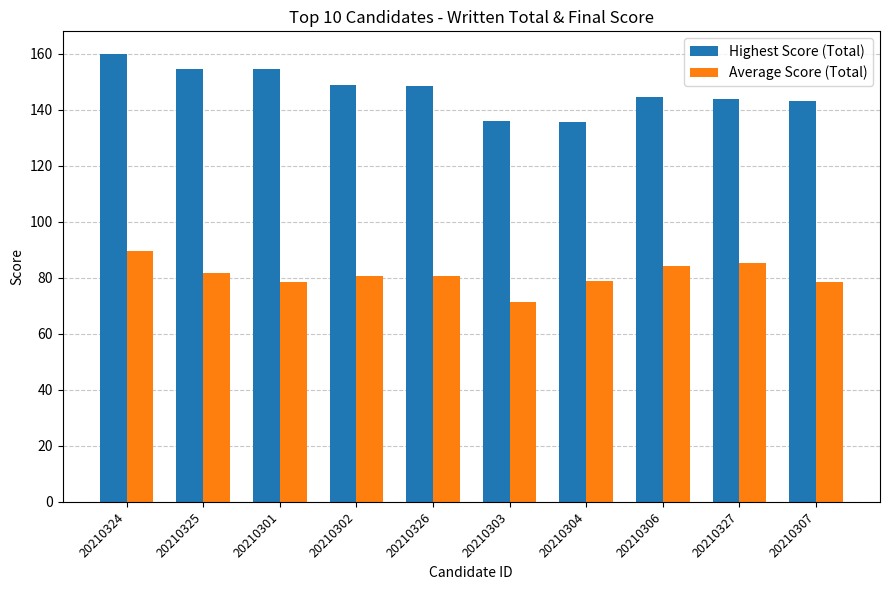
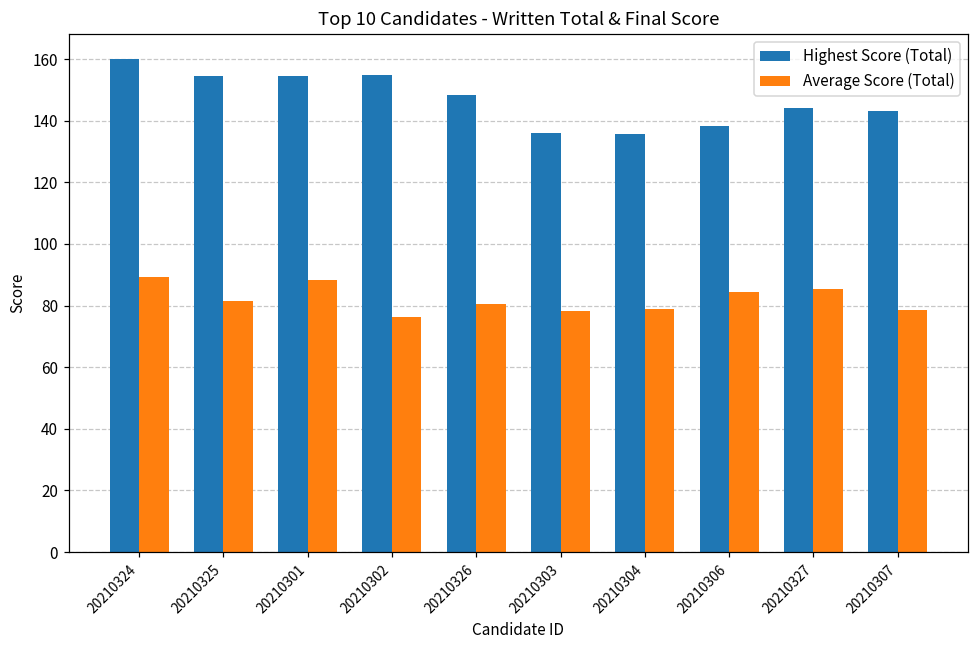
Average Score (Total), 20210301: 79 -> 88
Highest Score (Total), 20210302: 149 -> 155
Average Score (Total), 20210302: 81 -> 76
Average Score (Total), 20210303: 71 -> 78
Highest Score (Total), 20210306: 145 -> 138
